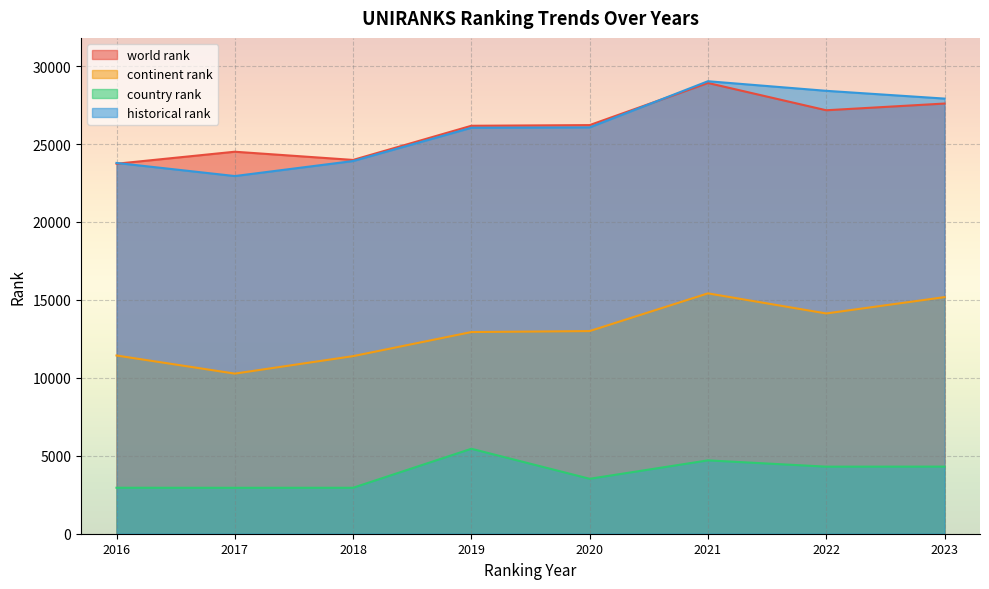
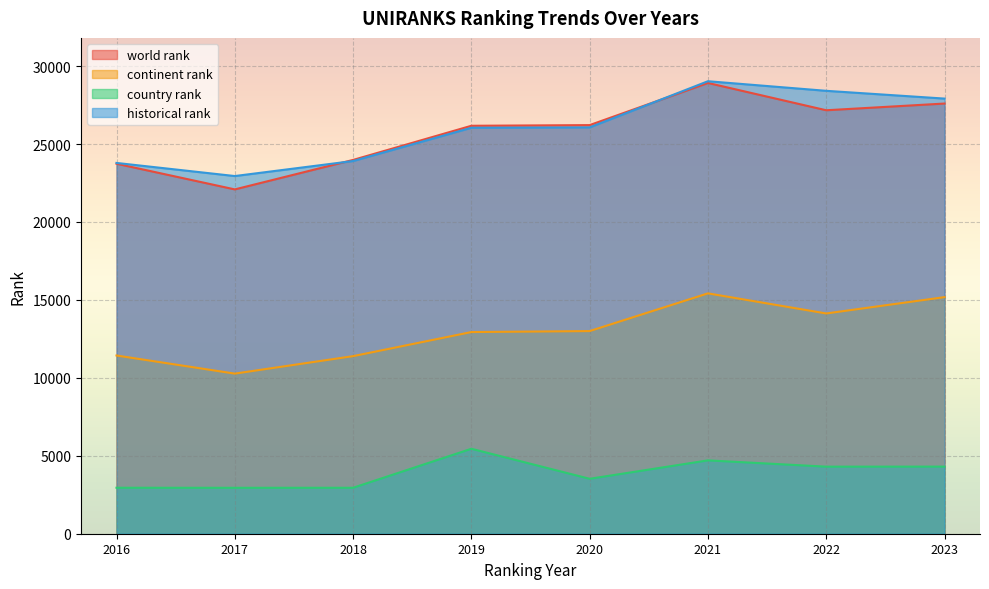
world rank, 2017: 24500 -> 22100
